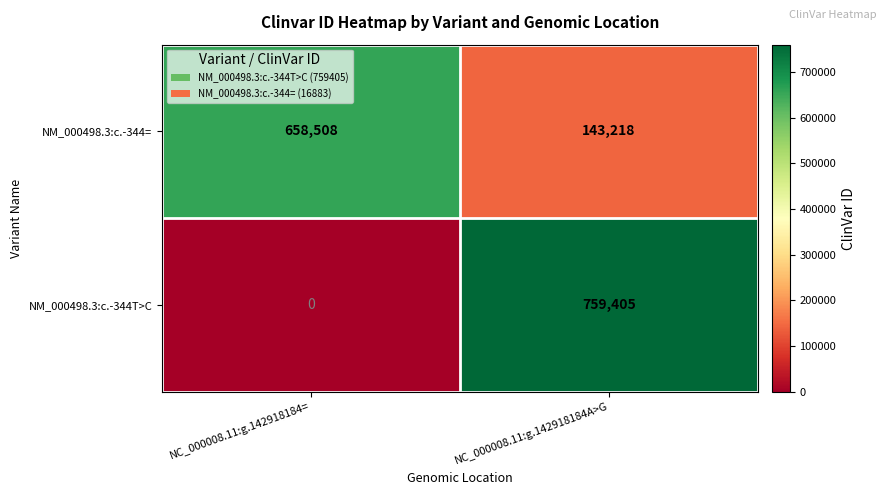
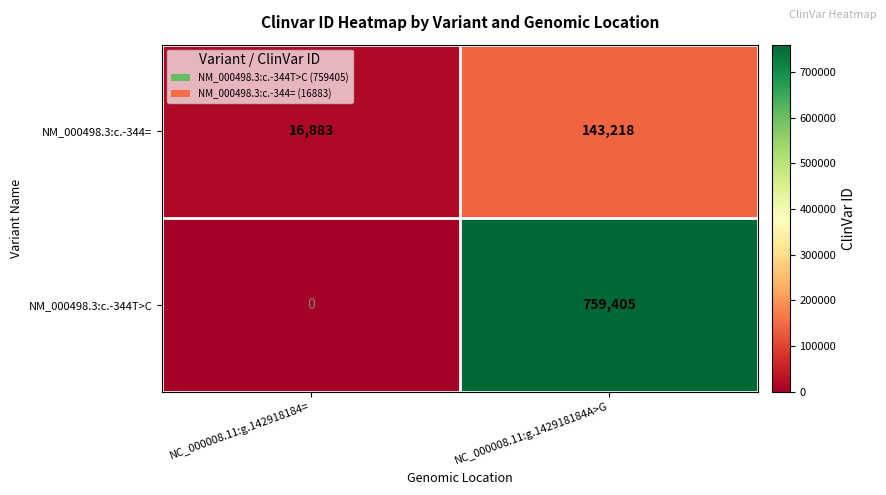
NM_000498.3:c.-344=, NC_000008.11:g.142918184=: 658,508 -> 16,883
